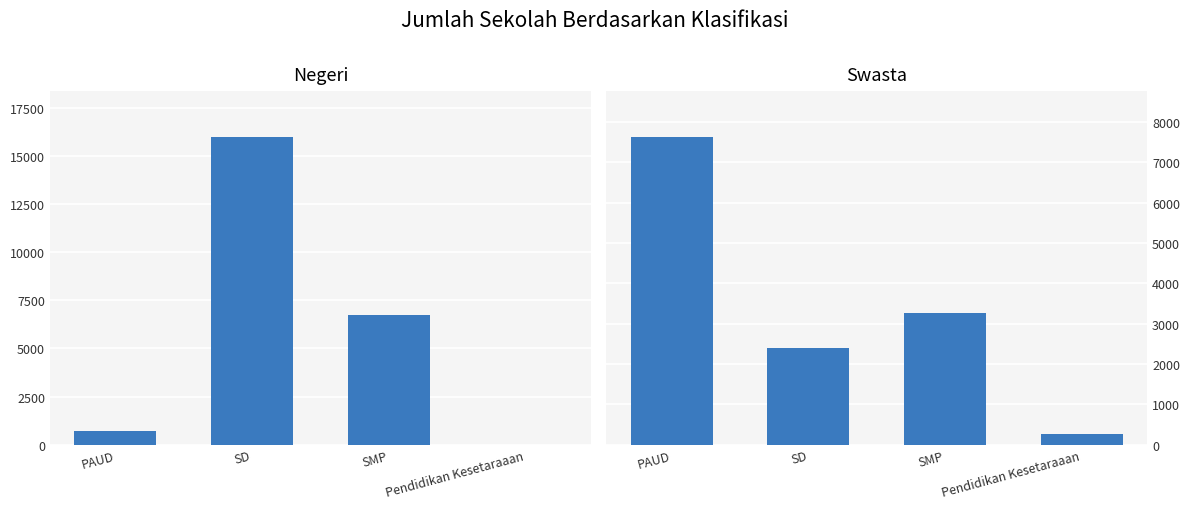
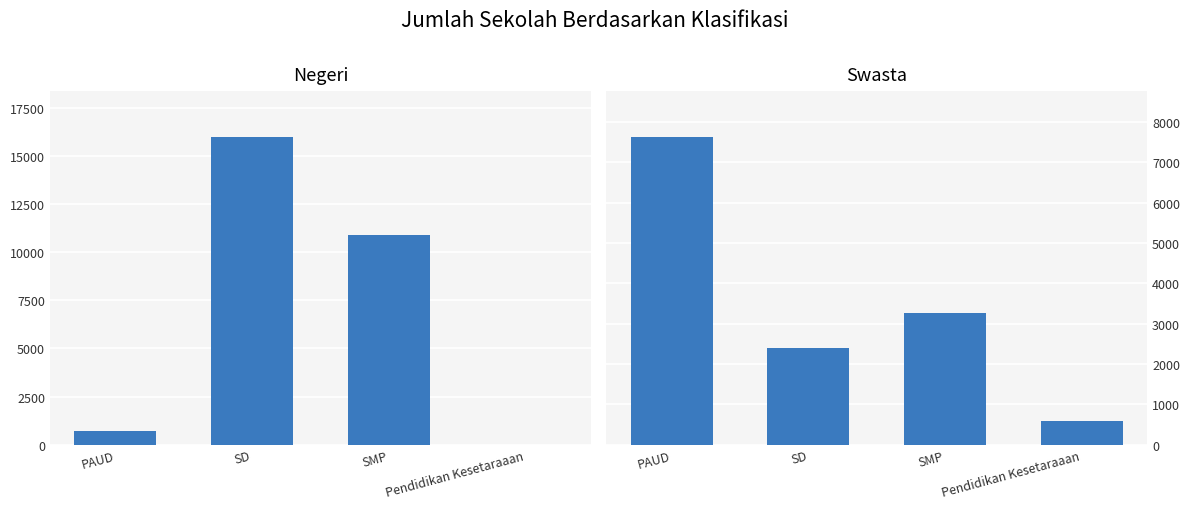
Negeri, SMP: 6700 -> 10900
Swasta, Pendidikan Kesetaraaan: 300 -> 600
